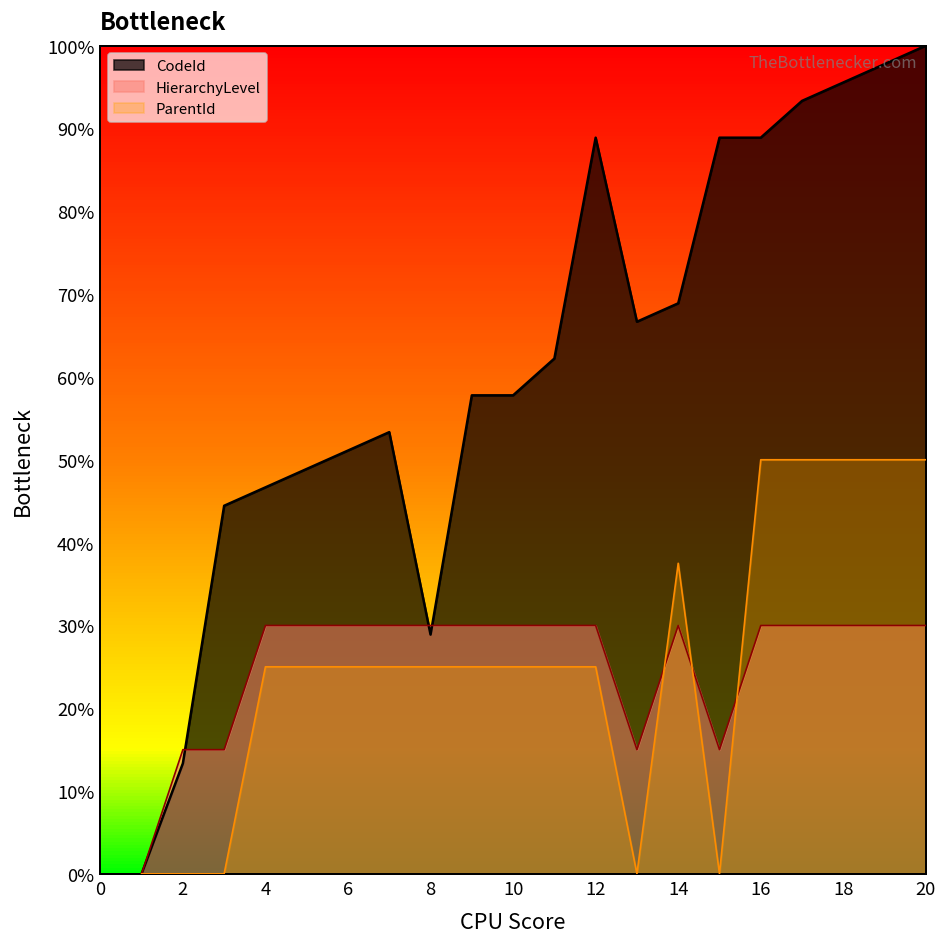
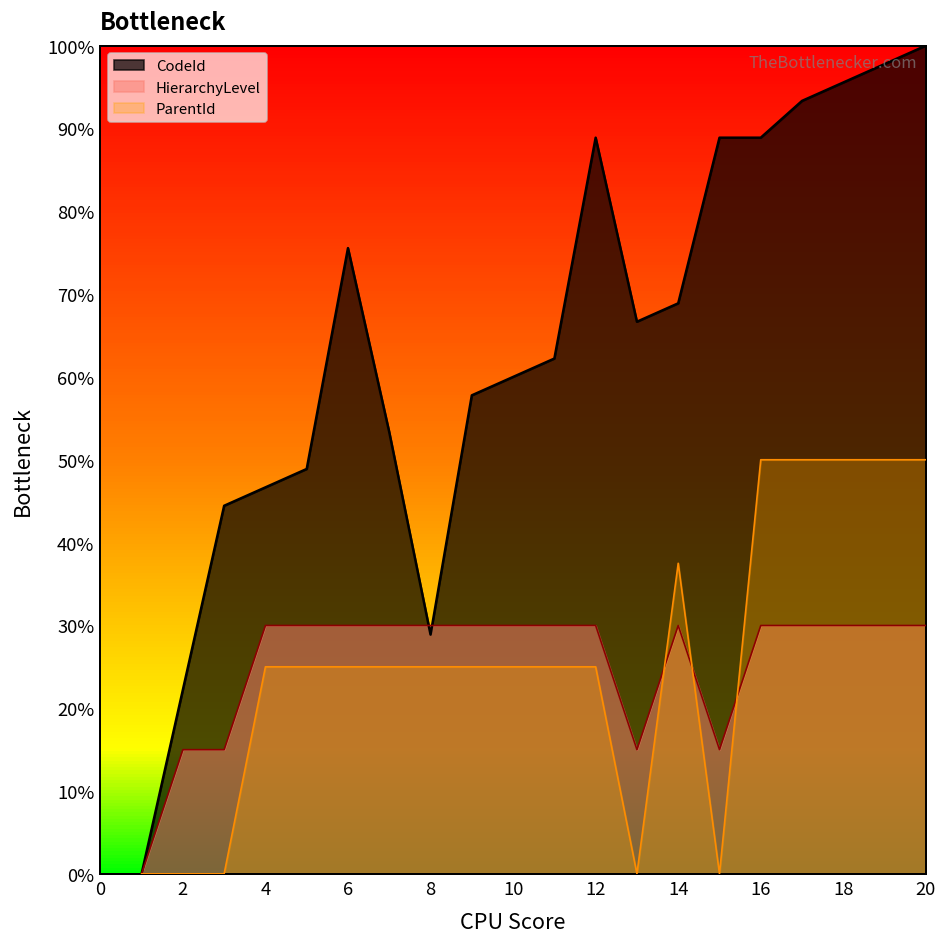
CodeId, 2: 13% -> 22%
CodeId, 6: 51% -> 76%
CodeId, 10: 58% -> 60%
